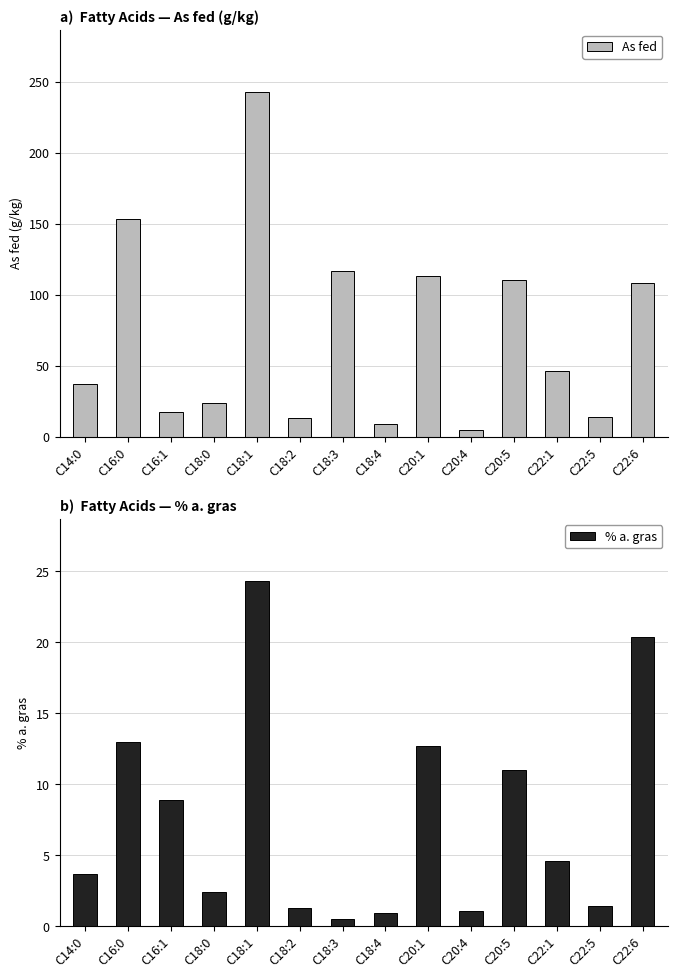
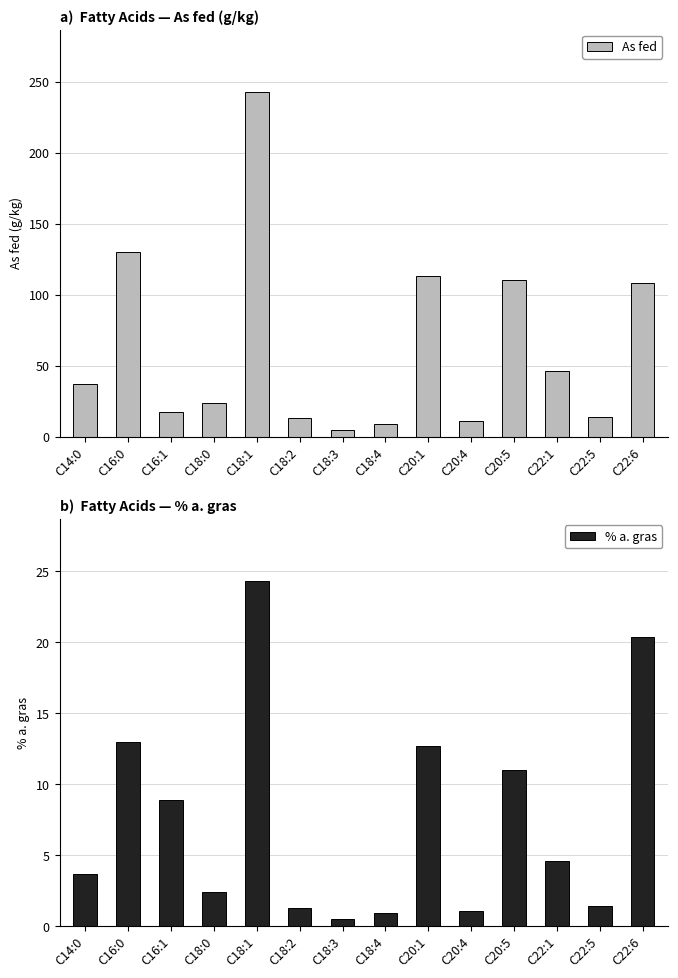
a) Fatty Acids — As fed (g/kg), C16:0: 153 -> 130
a) Fatty Acids — As fed (g/kg), C18:3: 117 -> 5
a) Fatty Acids — As fed (g/kg), C20:4: 5 -> 11
